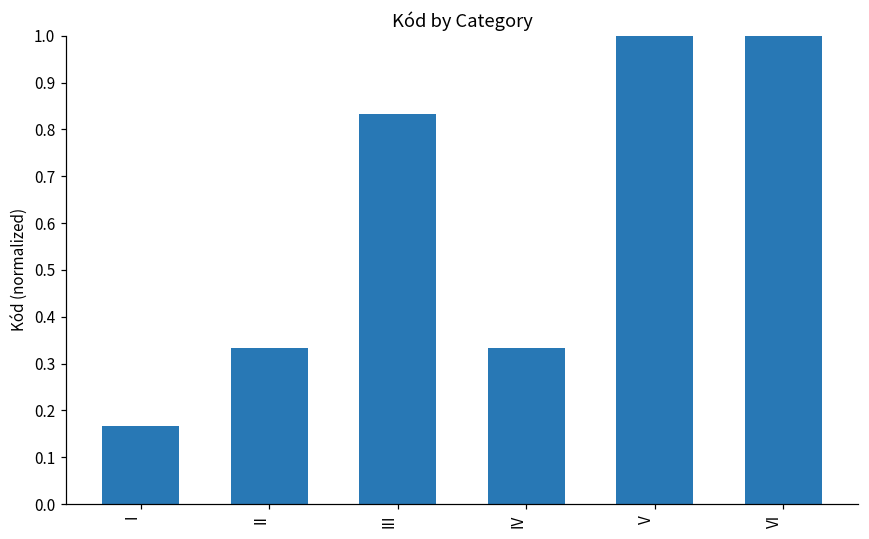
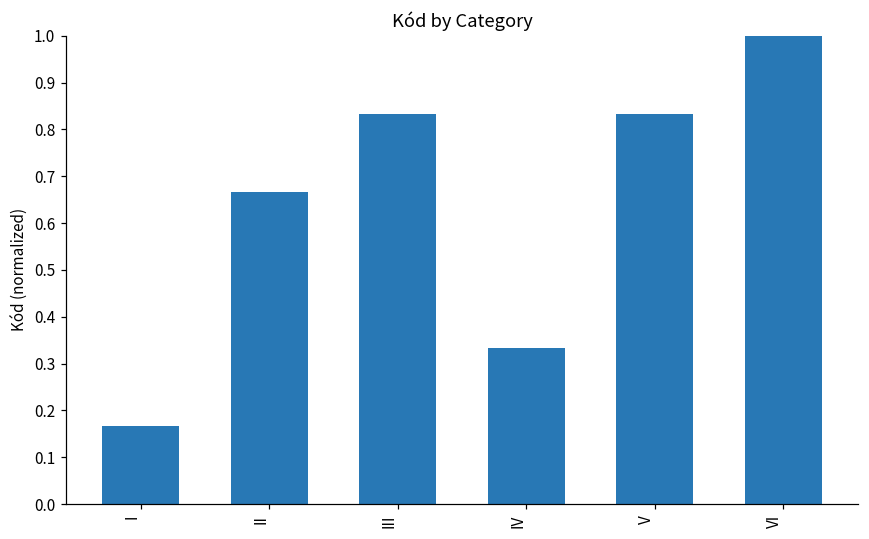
II: 0.33 -> 0.67
V: 1.00 -> 0.83
